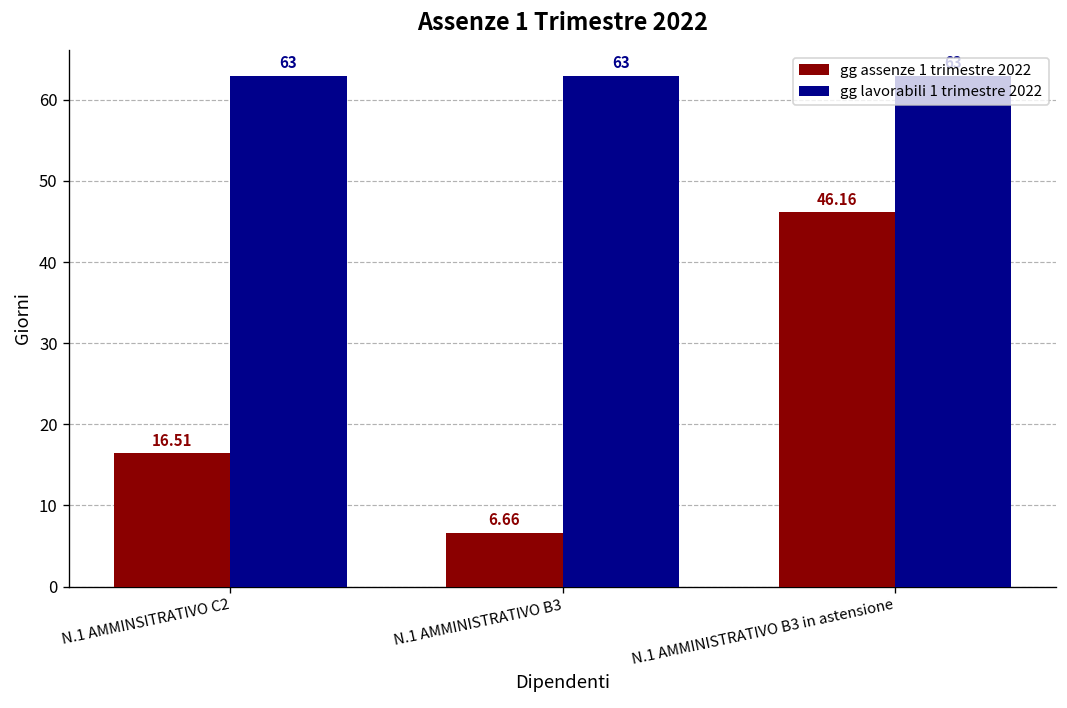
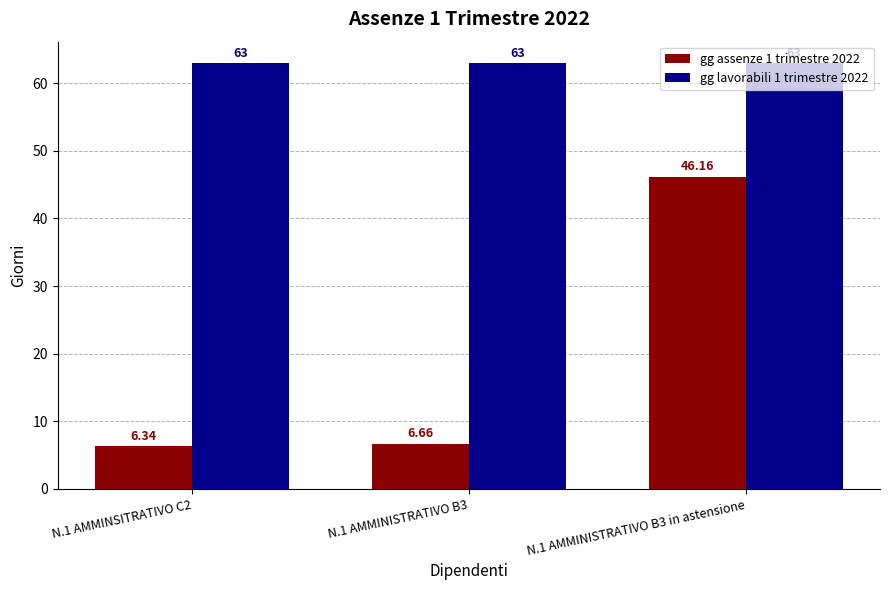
gg assenze 1 trimestre 2022, N.1 AMMINSITRATIVO C2: 16.51 -> 6.34
